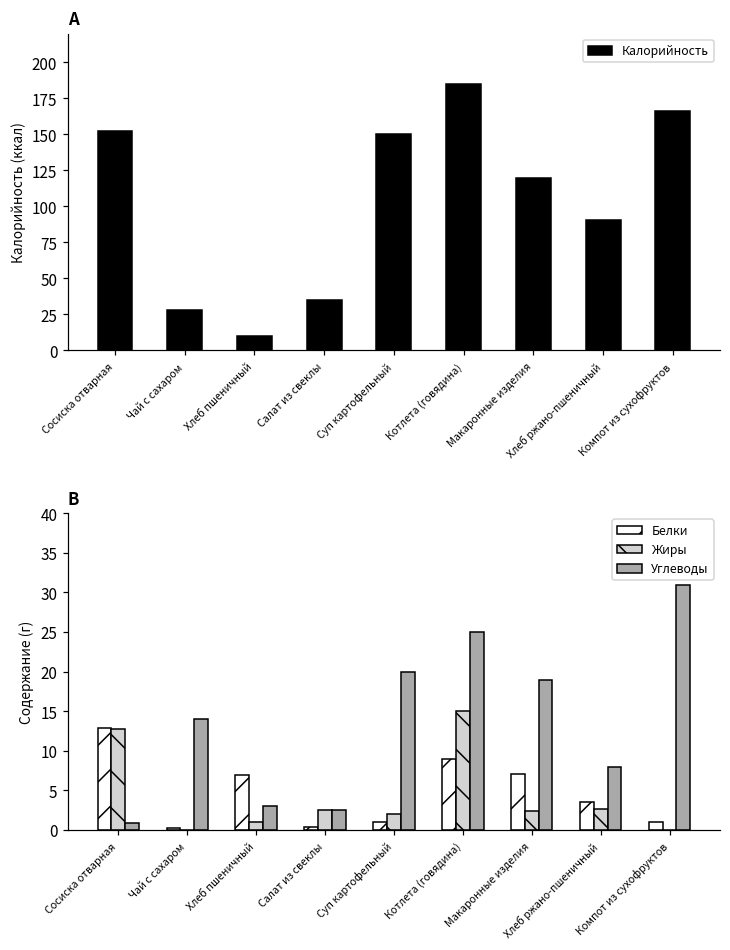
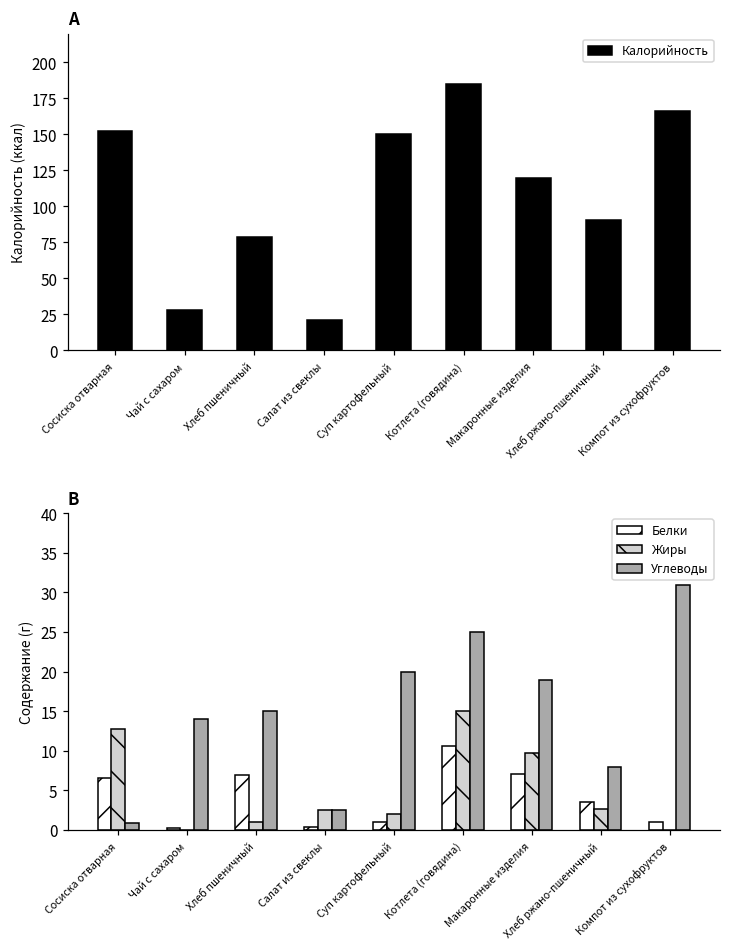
A, Хлеб пшеничный: 10 -> 79
A, Салат из свеклы: 35 -> 21
B, Белки, Сосиска отварная: 13 -> 7
B, Углеводы, Хлеб пшеничный: 3 -> 15
B, Белки, Котлета (говядина): 9 -> 11
B, Жиры, Макаронные изделия: 2 -> 10
